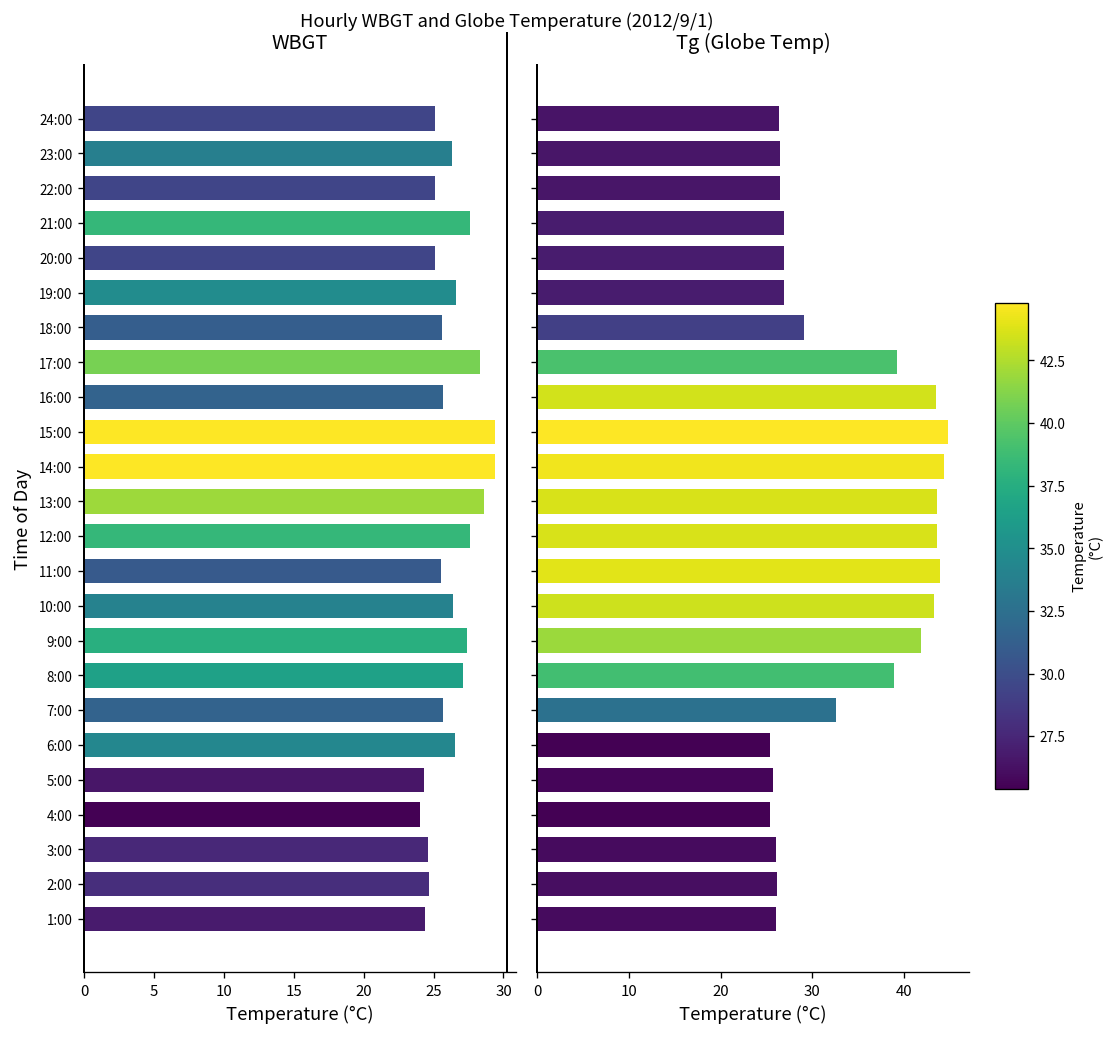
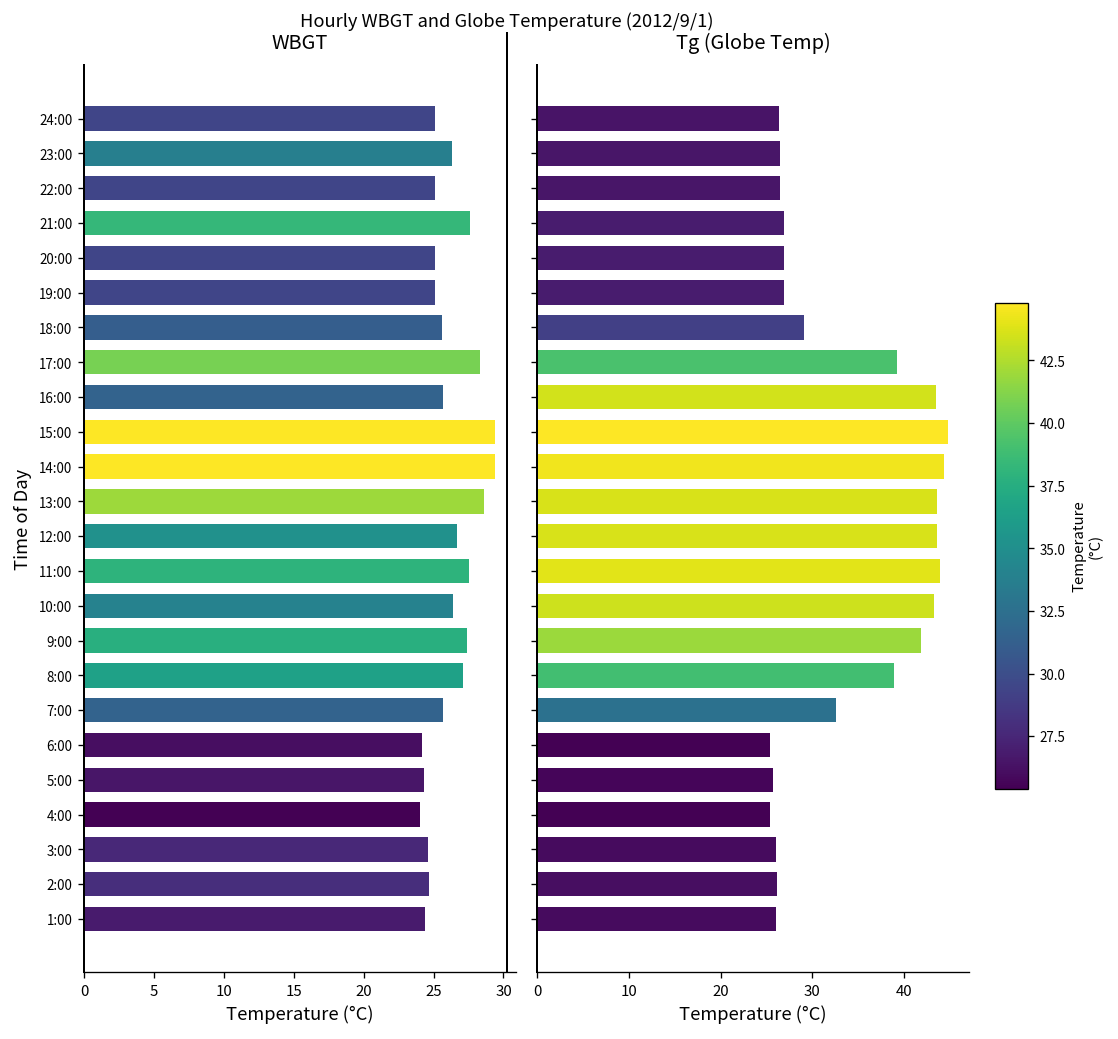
WBGT, 19:00: 26.6 -> 25.1
WBGT, 12:00: 27.6 -> 26.7
WBGT, 11:00: 25.5 -> 27.5
WBGT, 6:00: 26.5 -> 24.2
